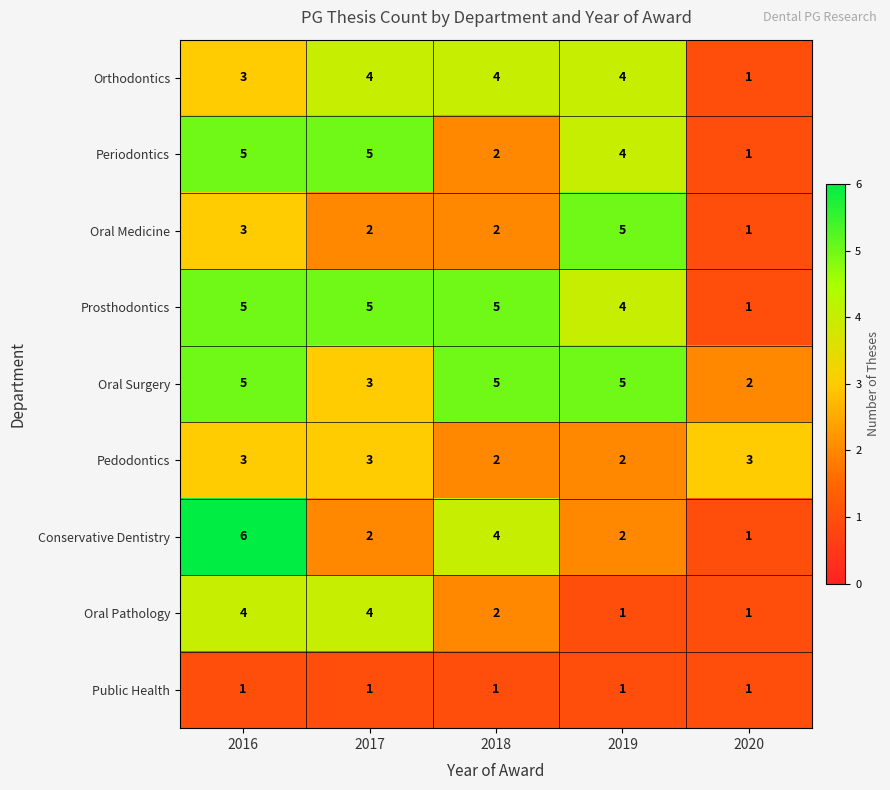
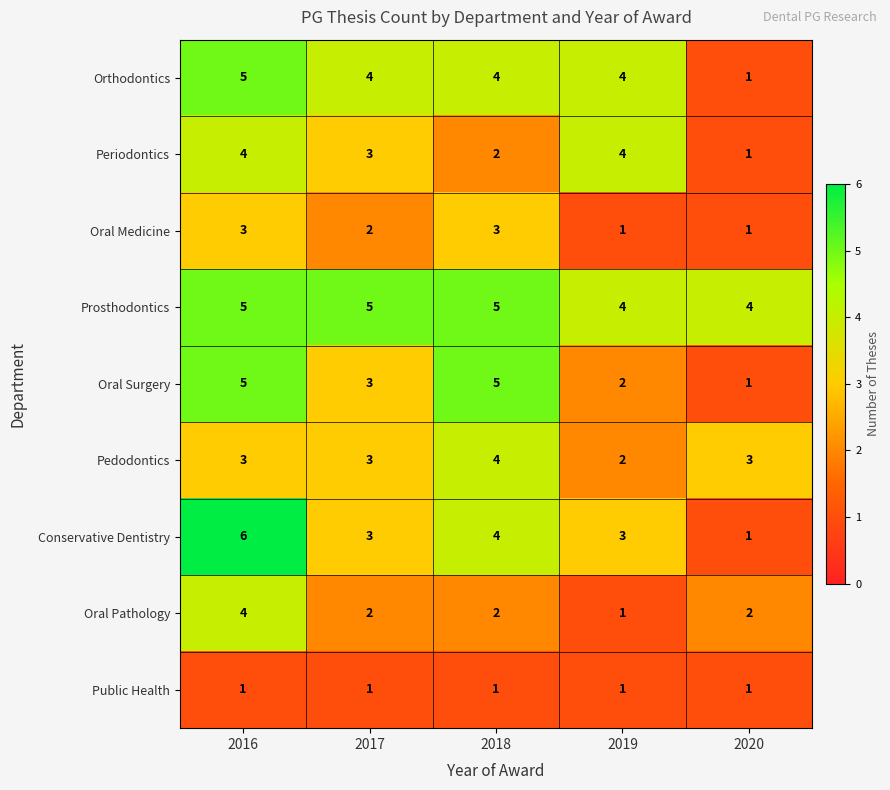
Orthodontics, 2016: 3 -> 5
Periodontics, 2016: 5 -> 4
Periodontics, 2017: 5 -> 3
Oral Medicine, 2018: 2 -> 3
Oral Medicine, 2019: 5 -> 1
Prosthodontics, 2020: 1 -> 4
Oral Surgery, 2019: 5 -> 2
Oral Surgery, 2020: 2 -> 1
Pedodontics, 2018: 2 -> 4
Conservative Dentistry, 2017: 2 -> 3
Conservative Dentistry, 2019: 2 -> 3
Oral Pathology, 2017: 4 -> 2
Oral Pathology, 2020: 1 -> 2
